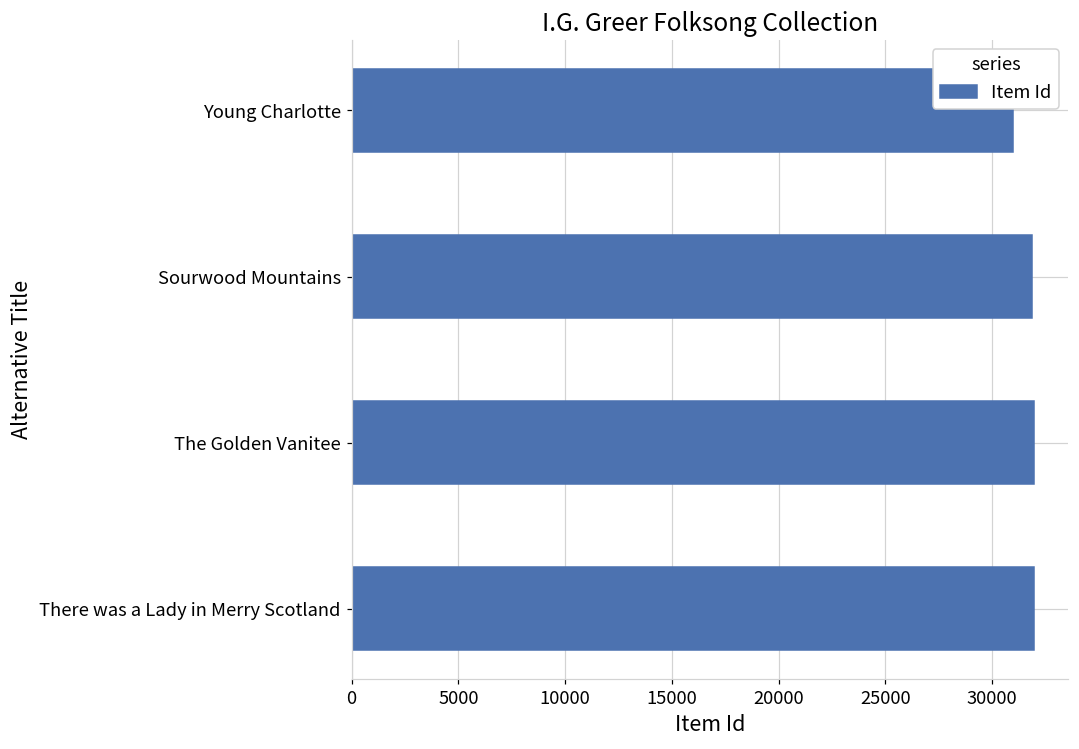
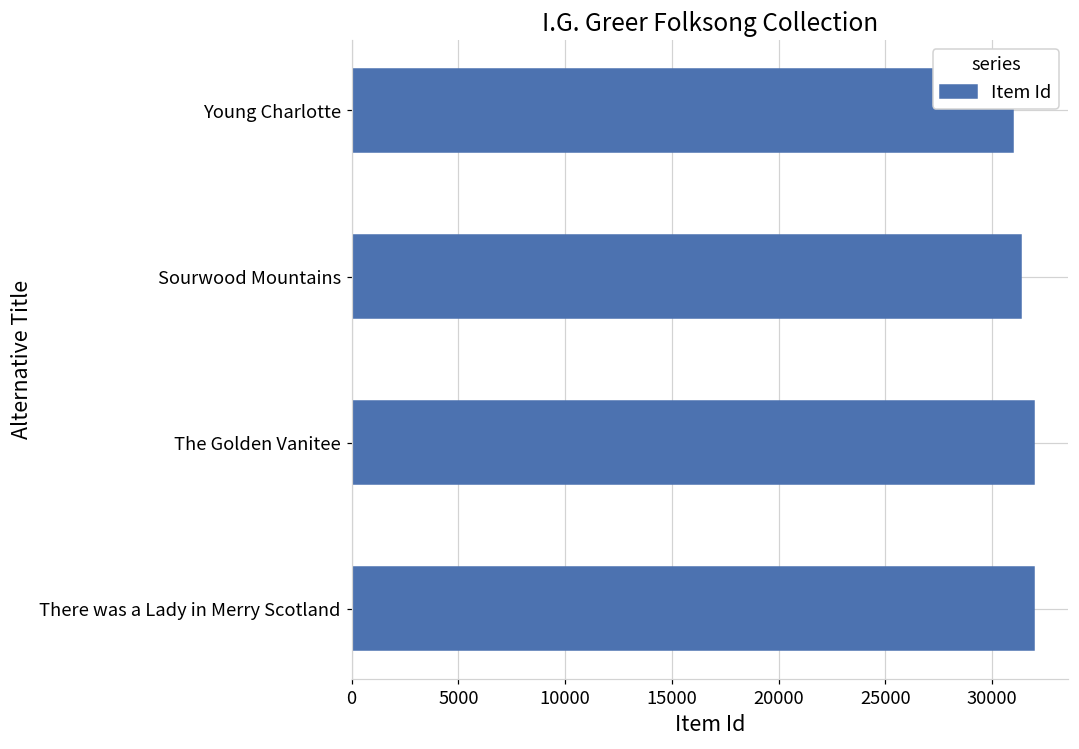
Sourwood Mountains: 31900 -> 31300
